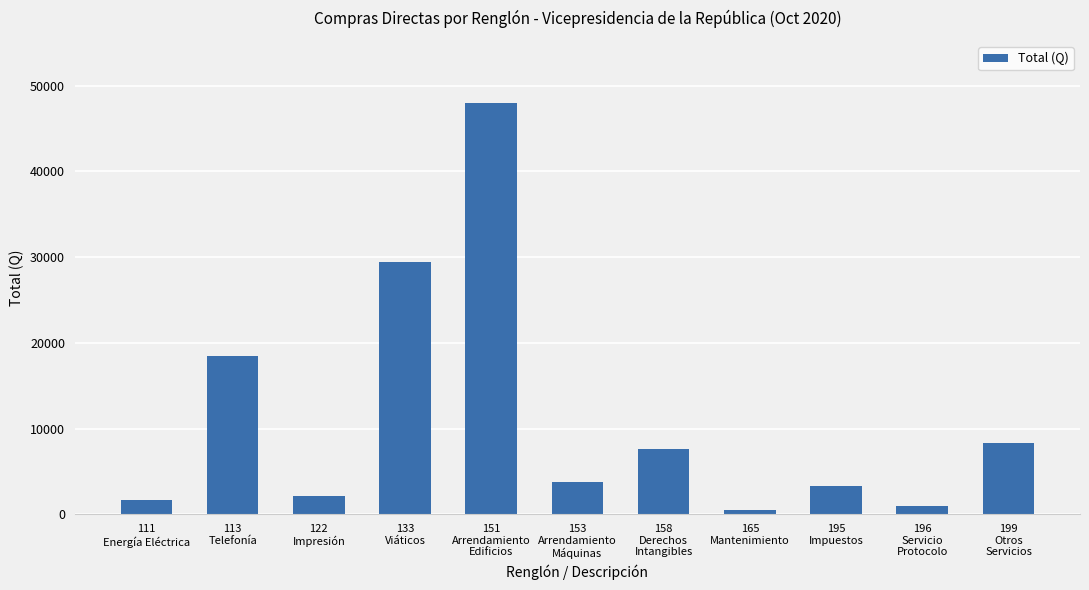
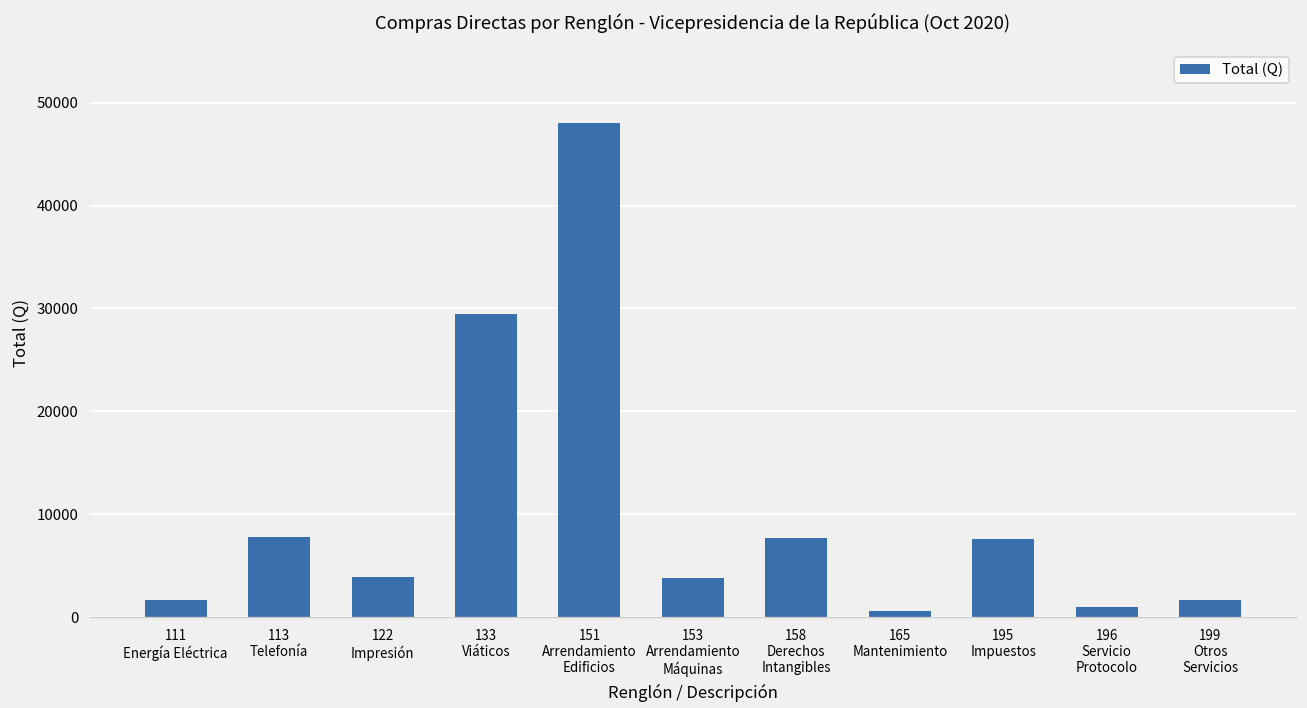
113 Telefonía: 18000 -> 8000
122 Impresión: 2000 -> 4000
195 Impuestos: 3000 -> 8000
199 Otros Servicios: 8000 -> 2000
